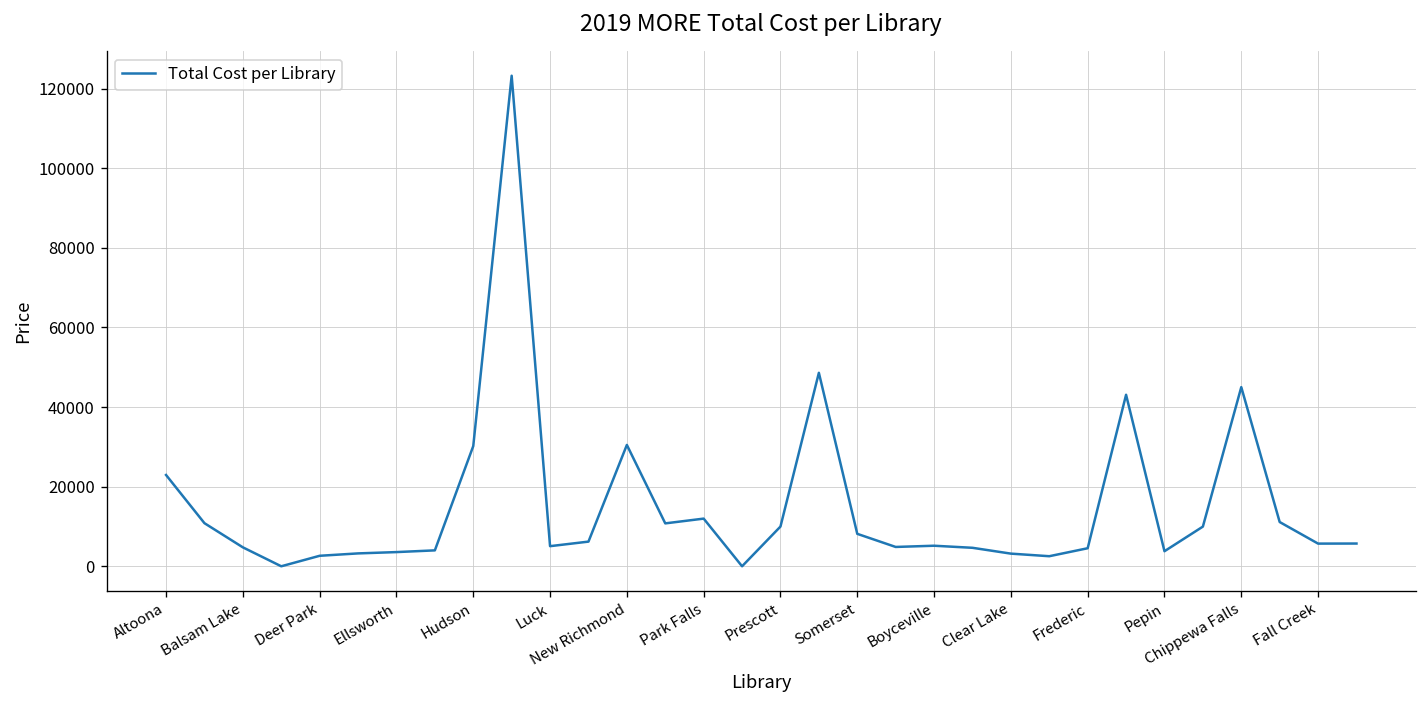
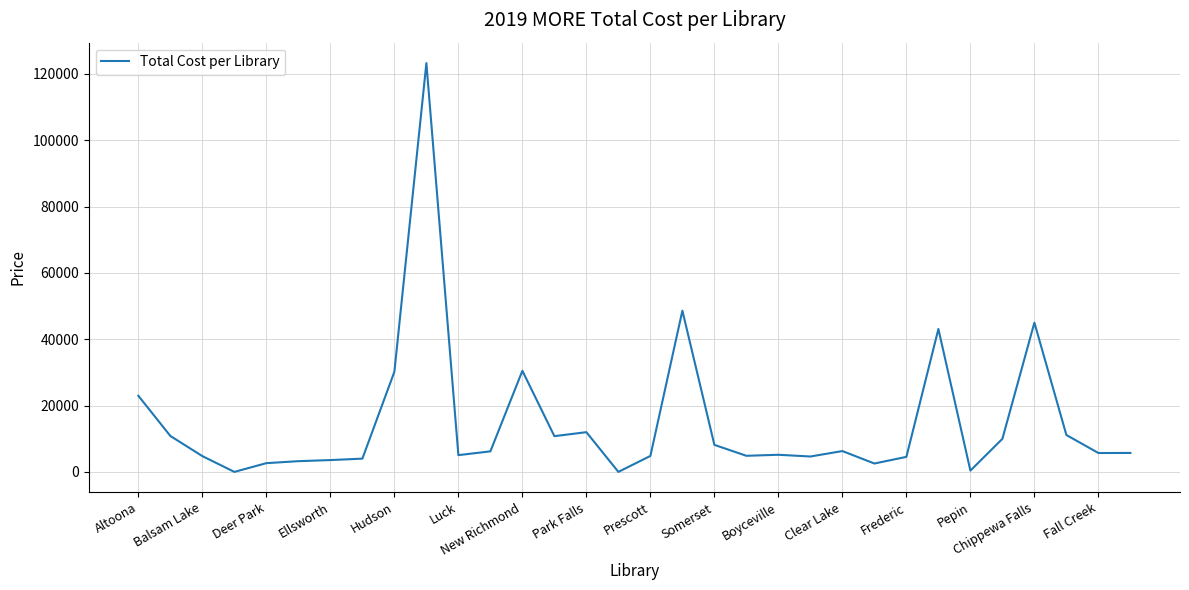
Prescott: 10000 -> 5000
Clear Lake: 3000 -> 6000
Pepin: 4000 -> 0
